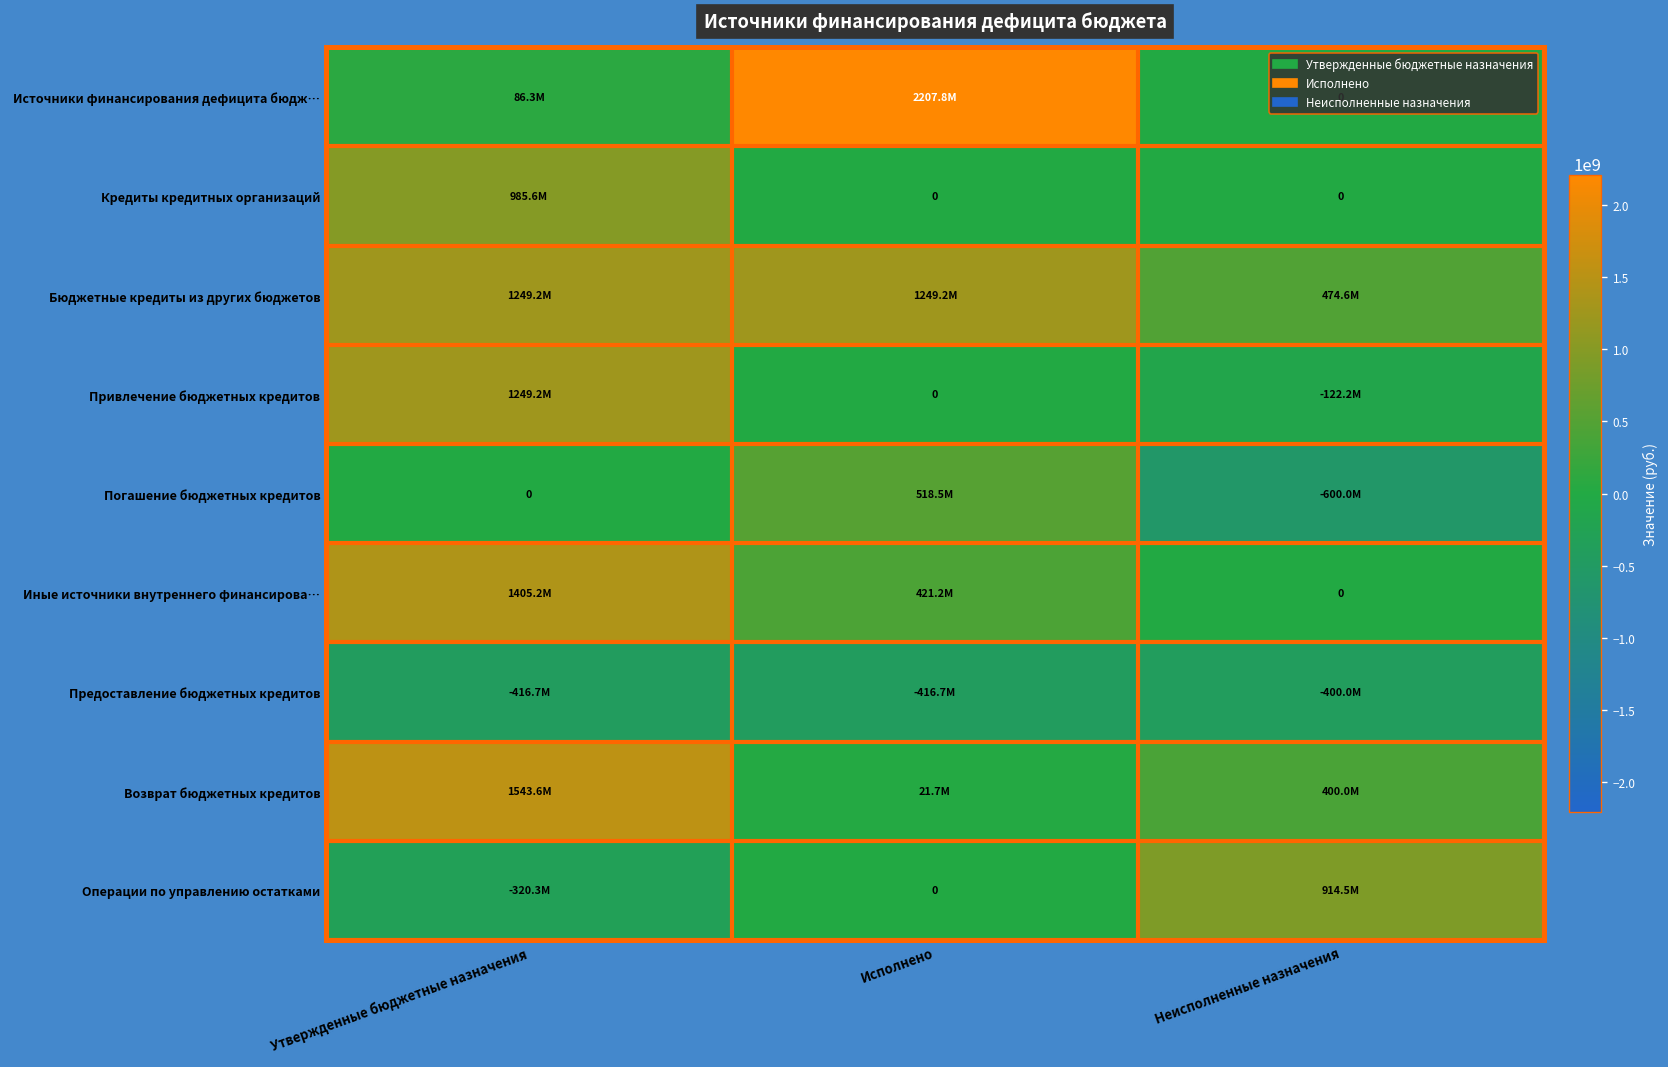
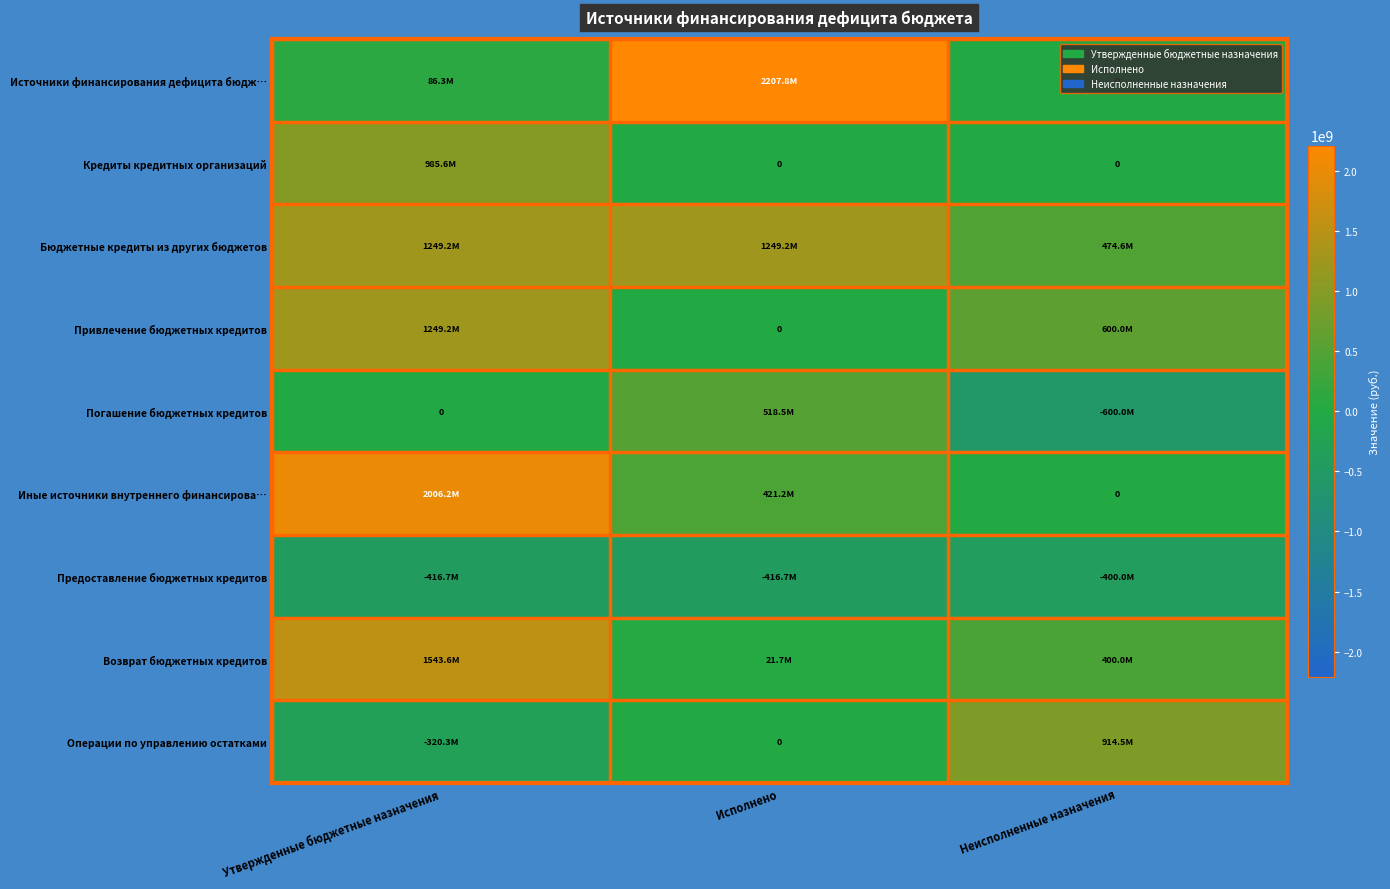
Привлечение бюджетных кредитов, Неисполненные назначения: -122.2M -> 600.0M
Иные источники внутреннего финансирова…, Утвержденные бюджетные назначения: 1405.2M -> 2006.2M
